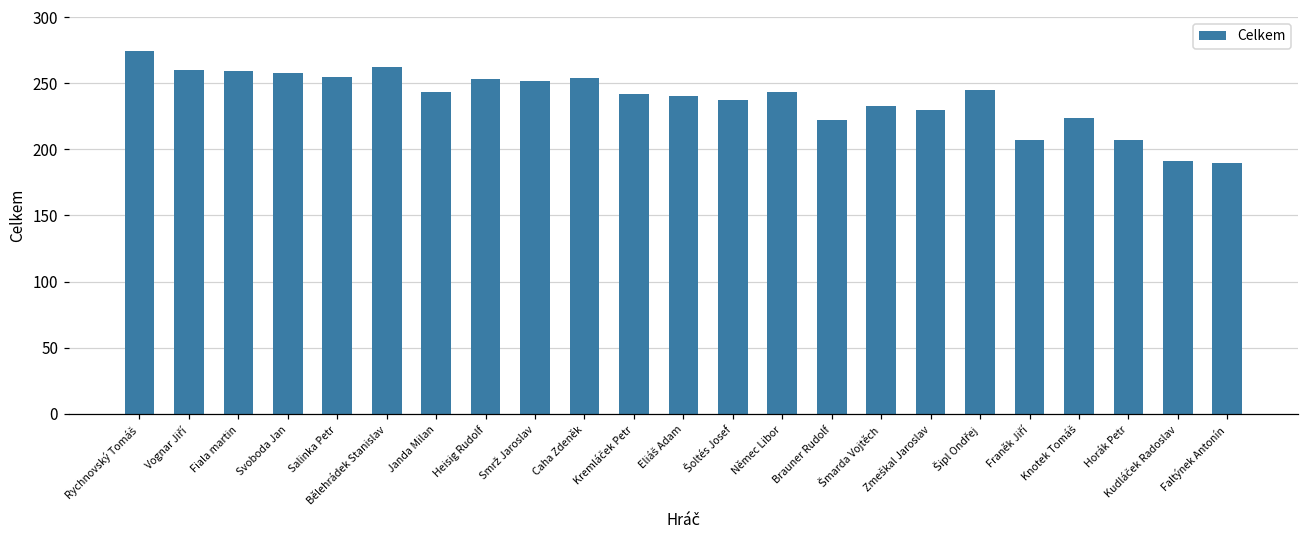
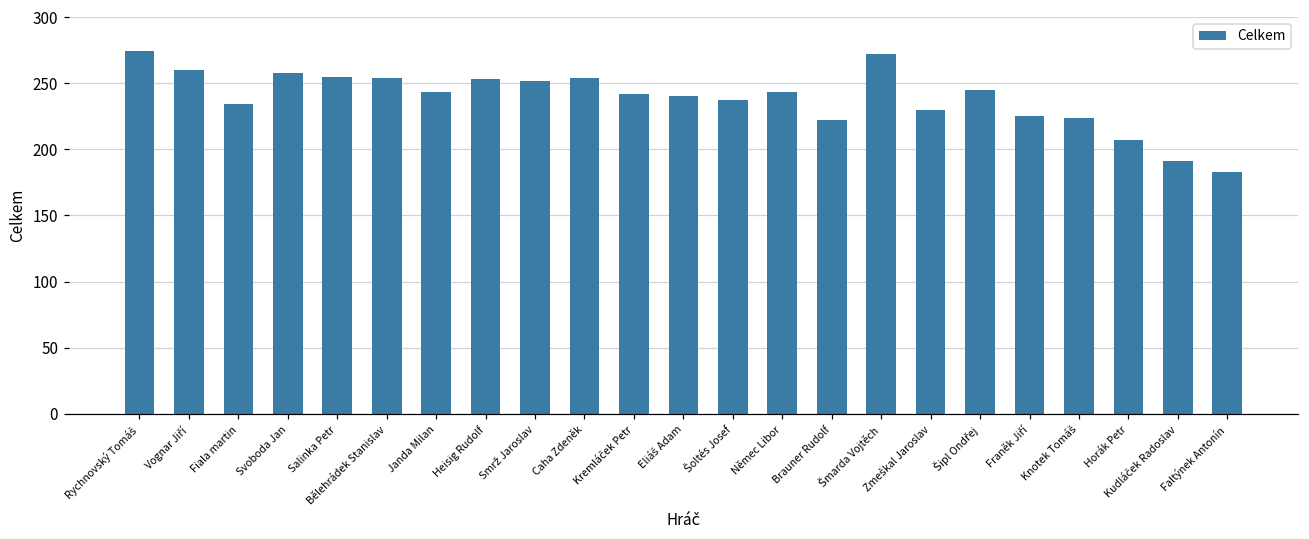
Fiala martin: 259 -> 234
Bělehrádek Stanislav: 262 -> 254
Šmarda Vojtěch: 233 -> 272
Franěk Jiří: 207 -> 225
Faltýnek Antonín: 190 -> 183
